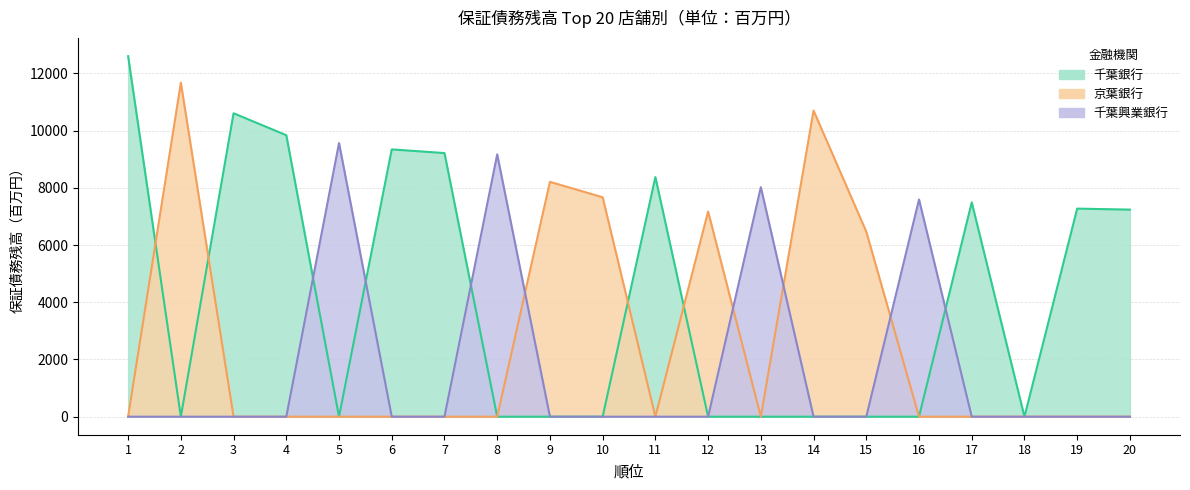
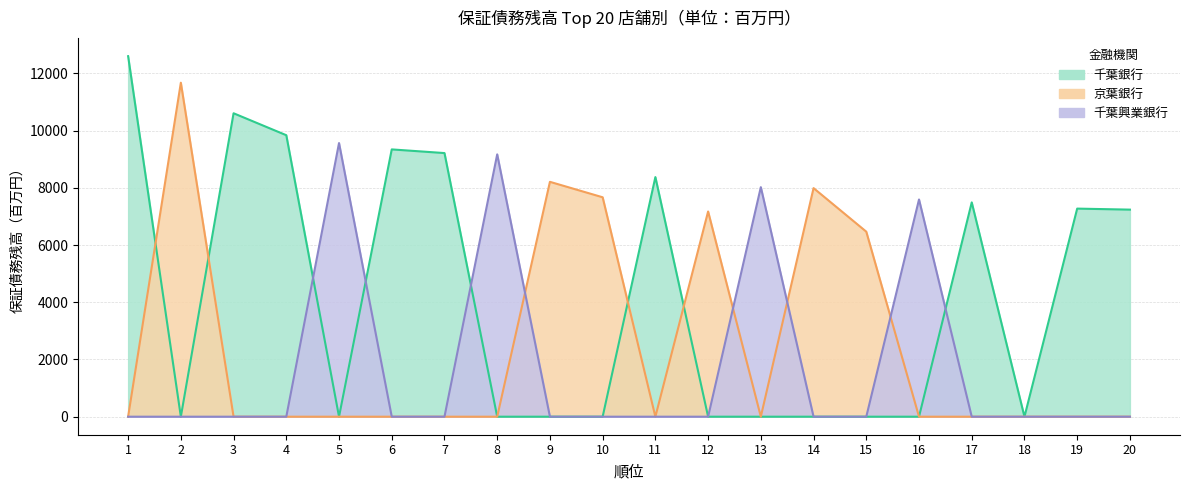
京葉銀行, 14: 10700 -> 8000
